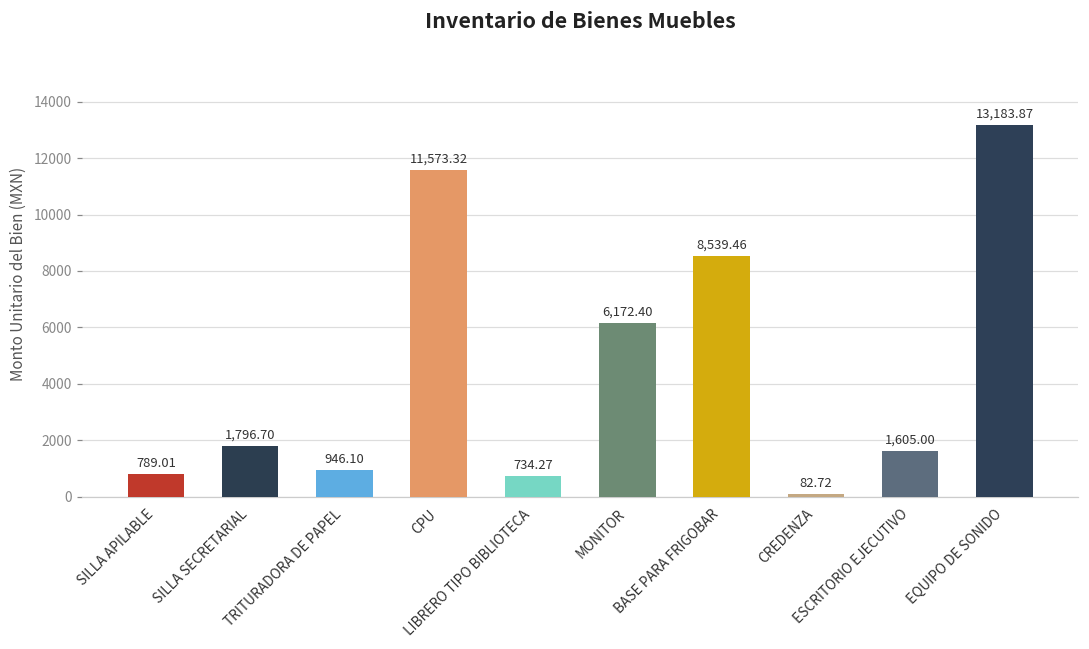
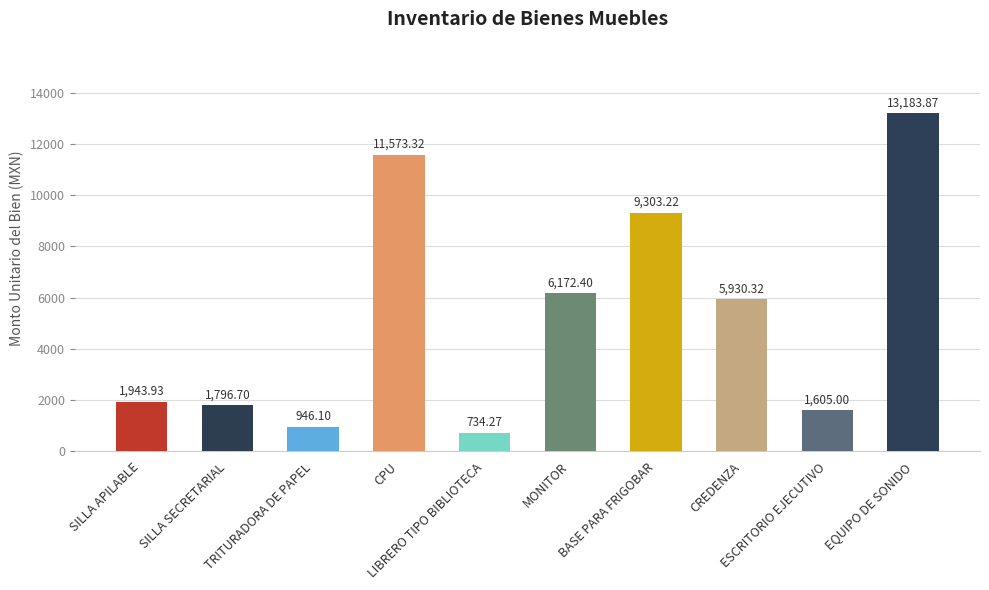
SILLA APILABLE: 789.01 -> 1,943.93
BASE PARA FRIGOBAR: 8,539.46 -> 9,303.22
CREDENZA: 82.72 -> 5,930.32
